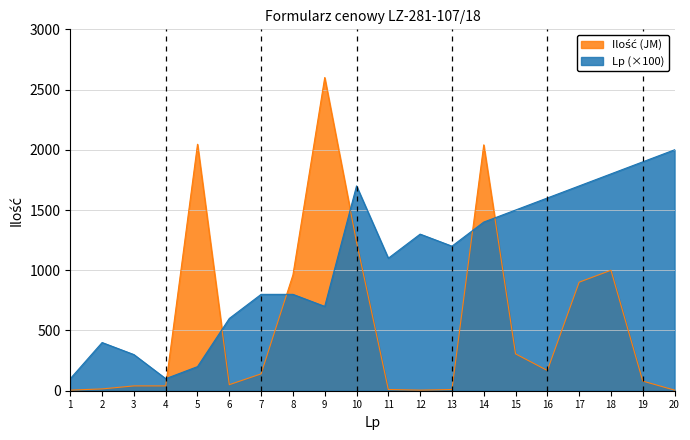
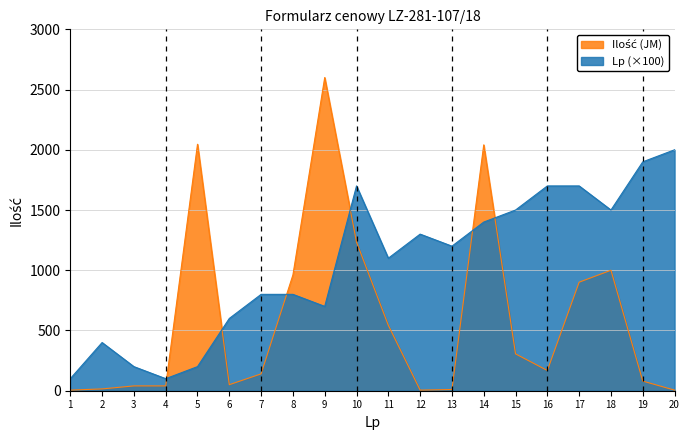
Lp (×100), 3: 300 -> 200
Ilość (JM), 11: 10 -> 540
Lp (×100), 16: 1600 -> 1700
Lp (×100), 18: 1800 -> 1500
